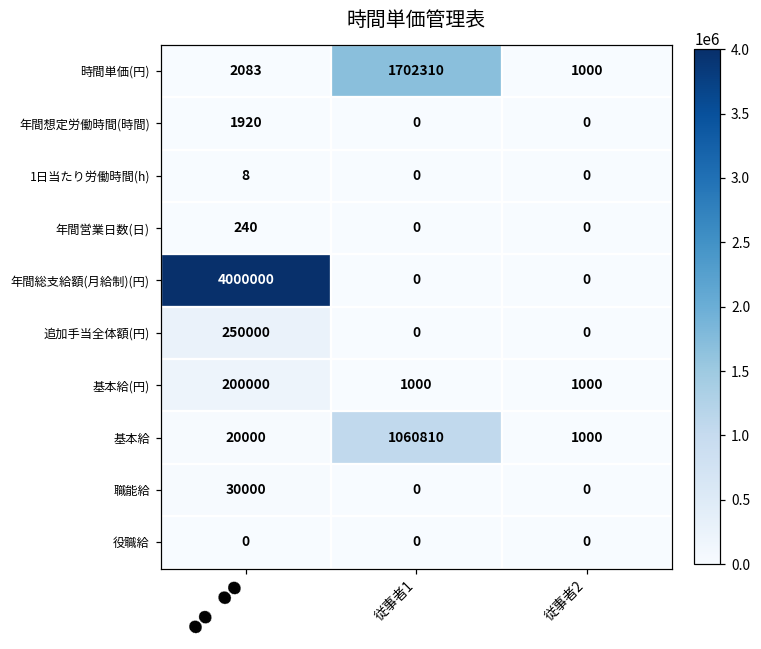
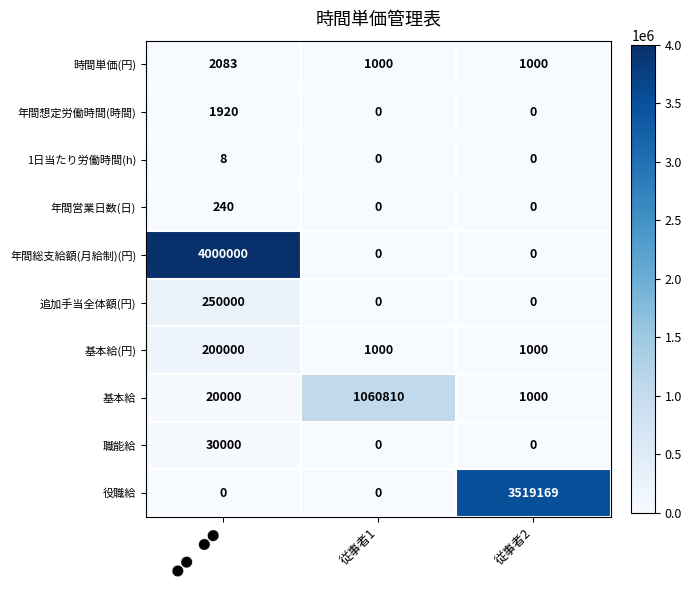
時間単価(円), 従事者1: 1702310 -> 1000
役職給, 従事者2: 0 -> 3519169
